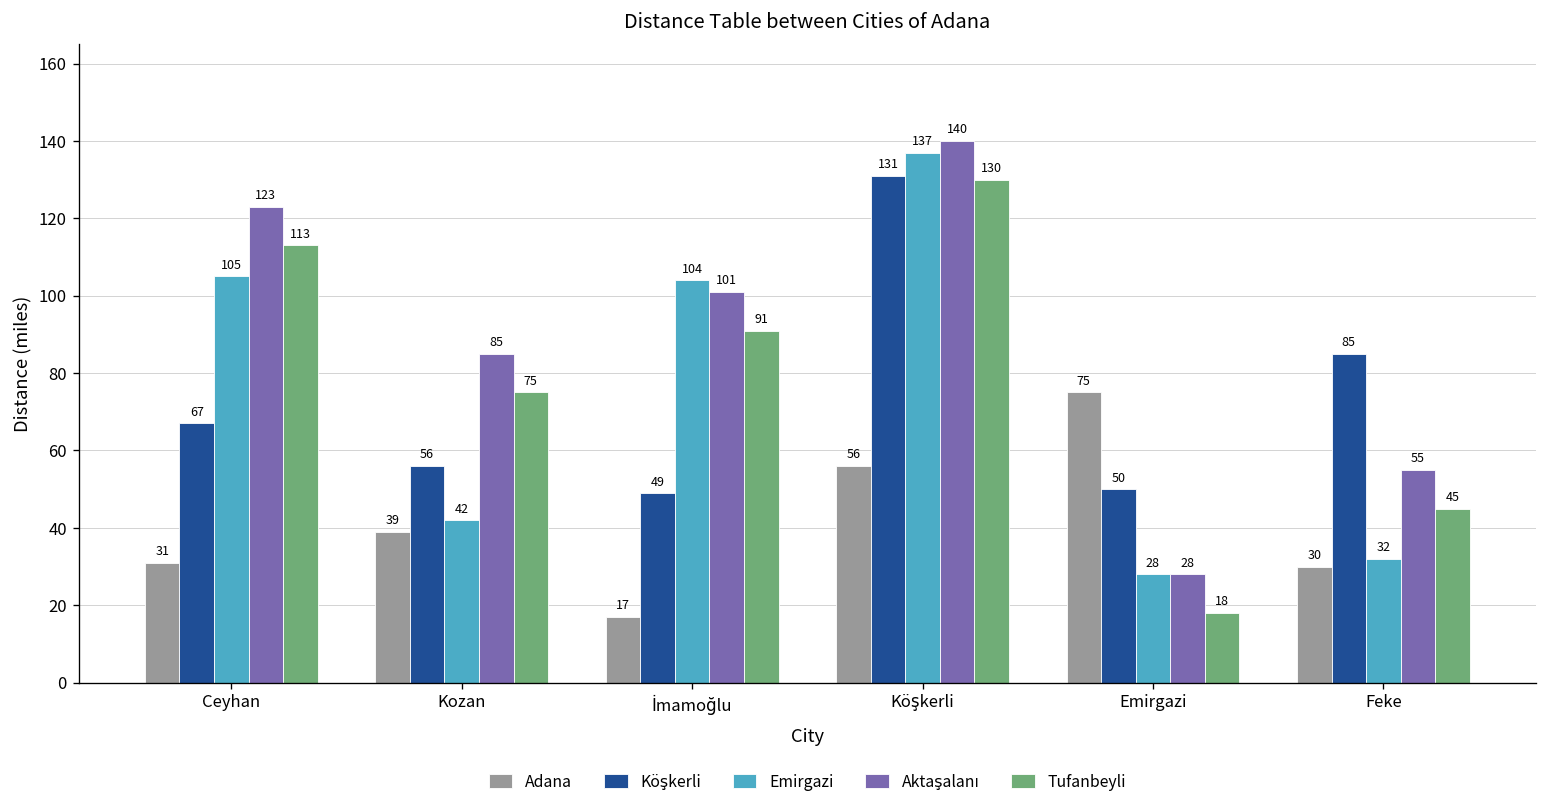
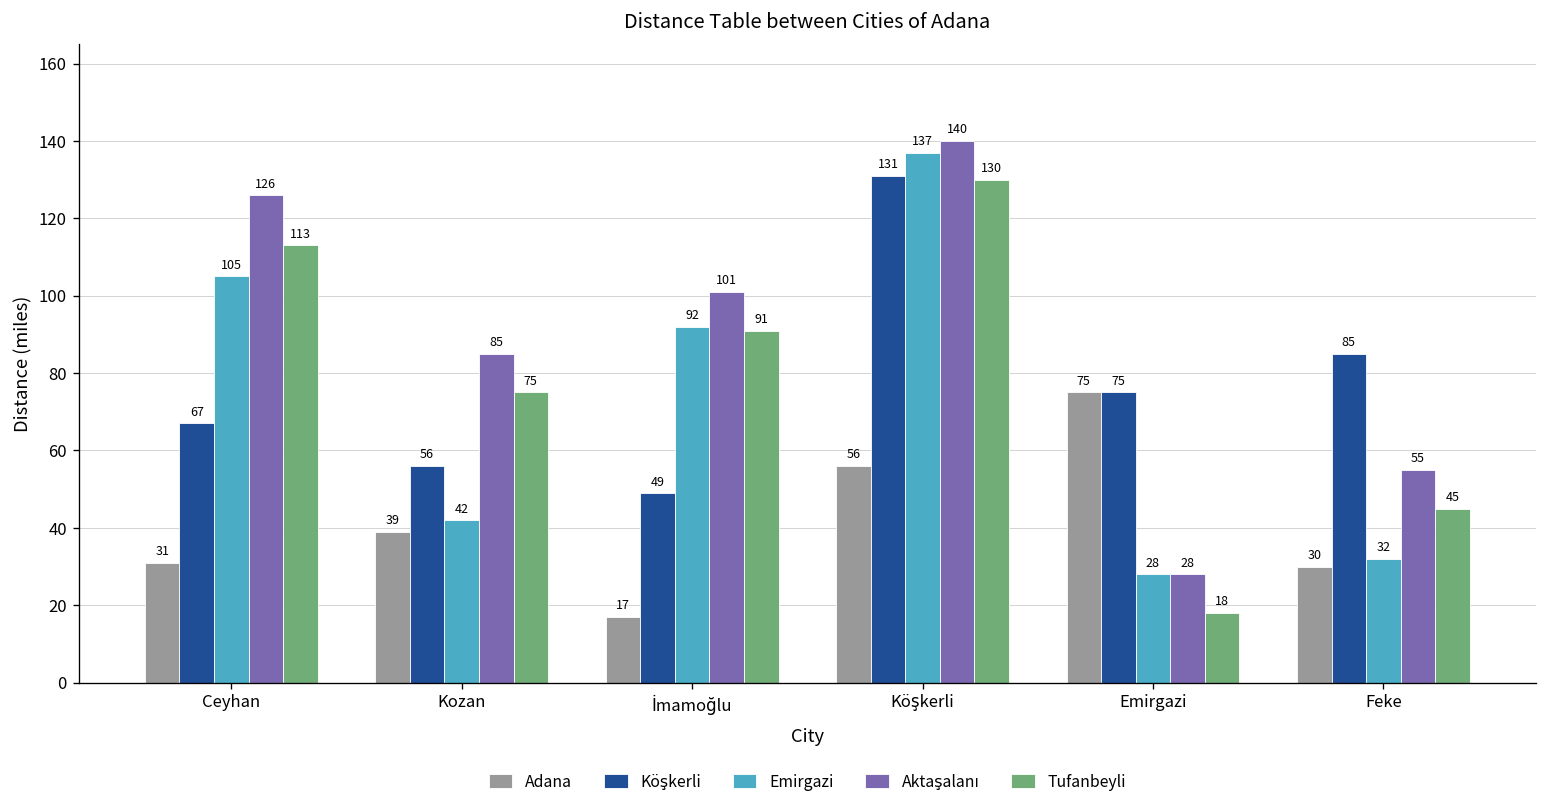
Aktaşalanı, Ceyhan: 123 -> 126
Emirgazi, İmamoğlu: 104 -> 92
Köşkerli, Emirgazi: 50 -> 75
